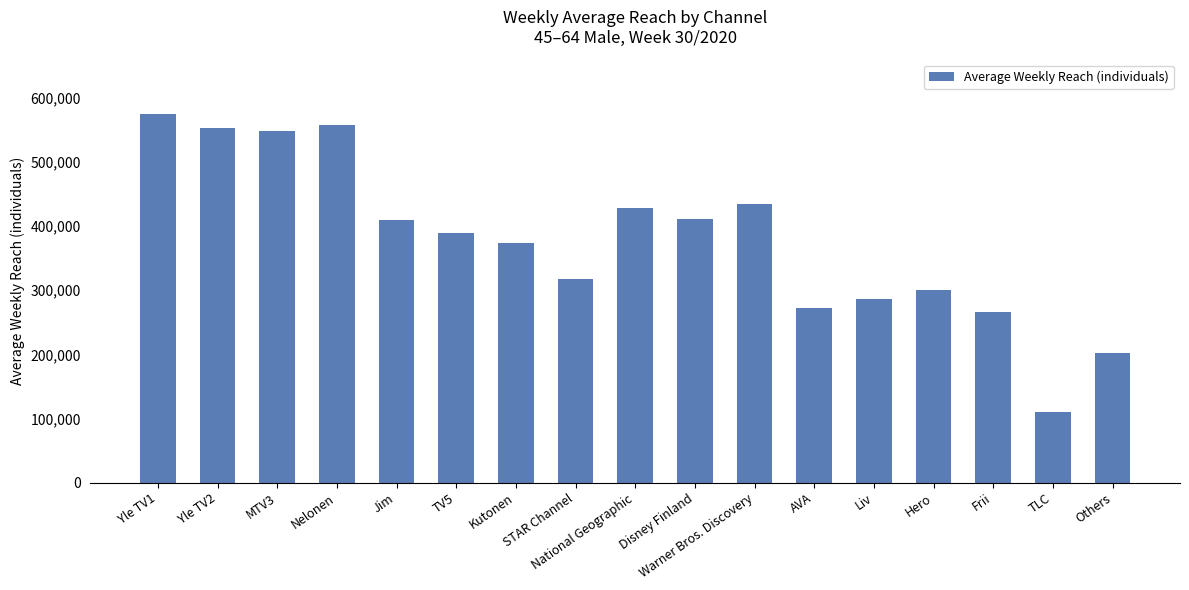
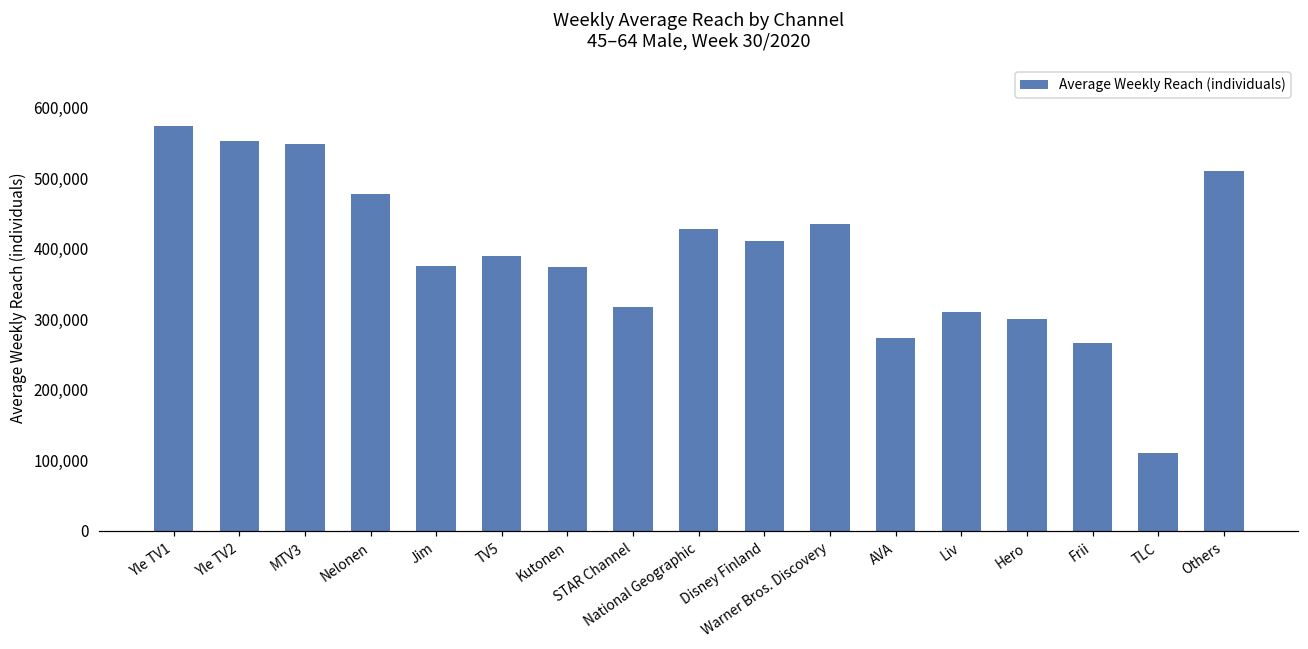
Nelonen: 560,000 -> 480,000
Jim: 410,000 -> 380,000
Liv: 290,000 -> 310,000
Others: 200,000 -> 510,000
